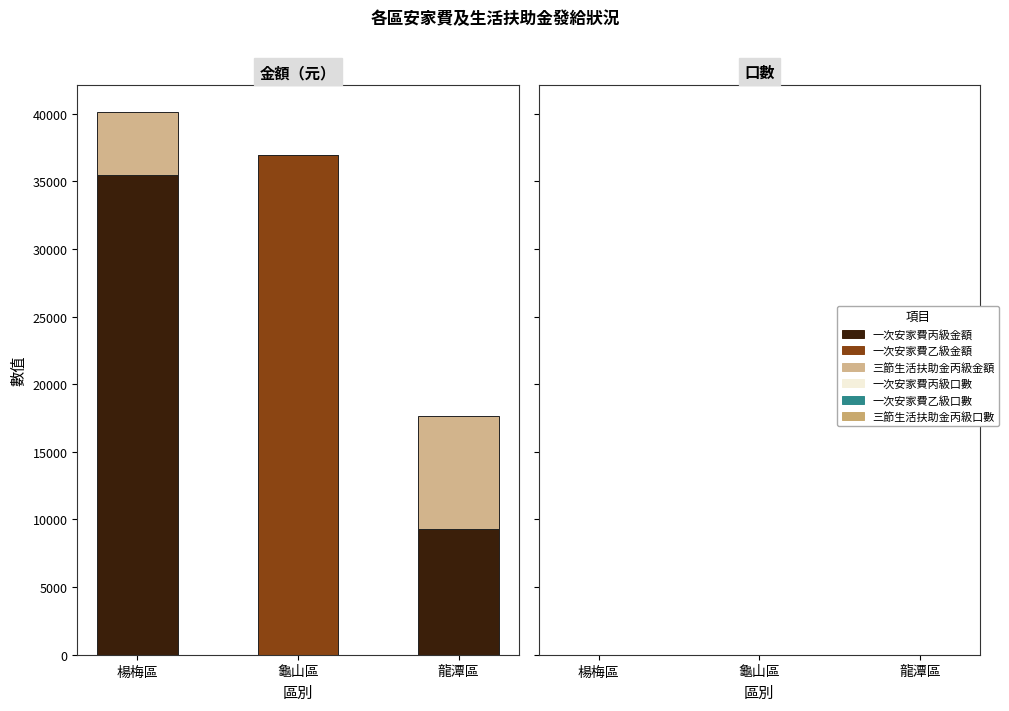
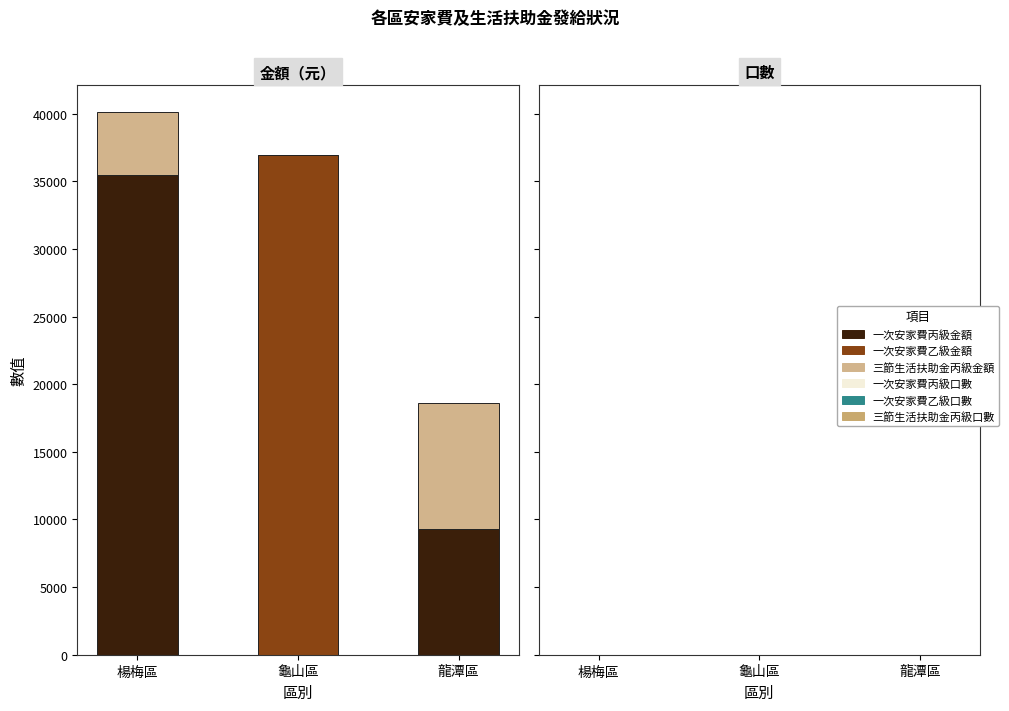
金額（元）, 三節生活扶助金丙級金額, 龍潭區: 8400 -> 9300
